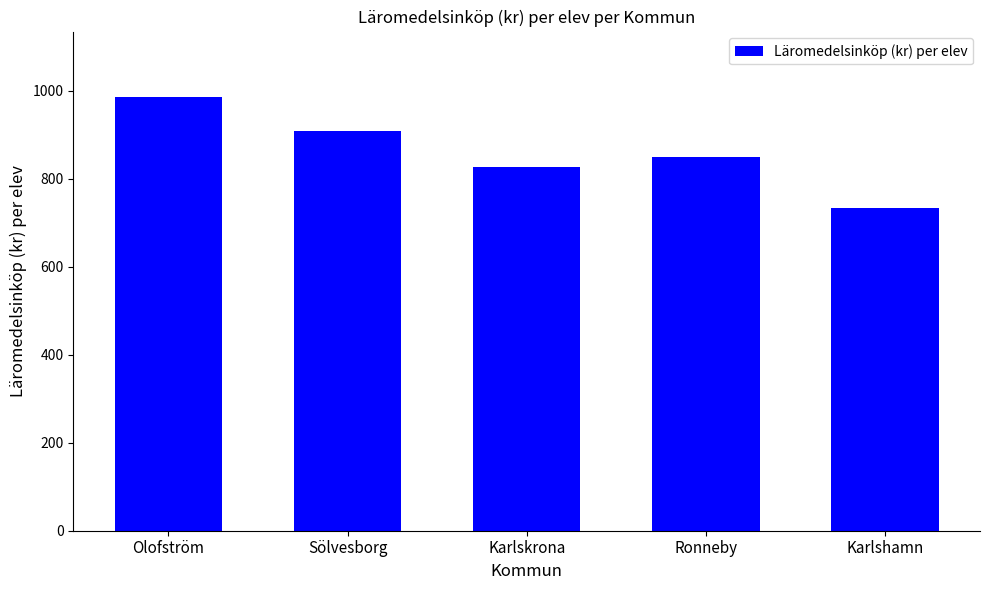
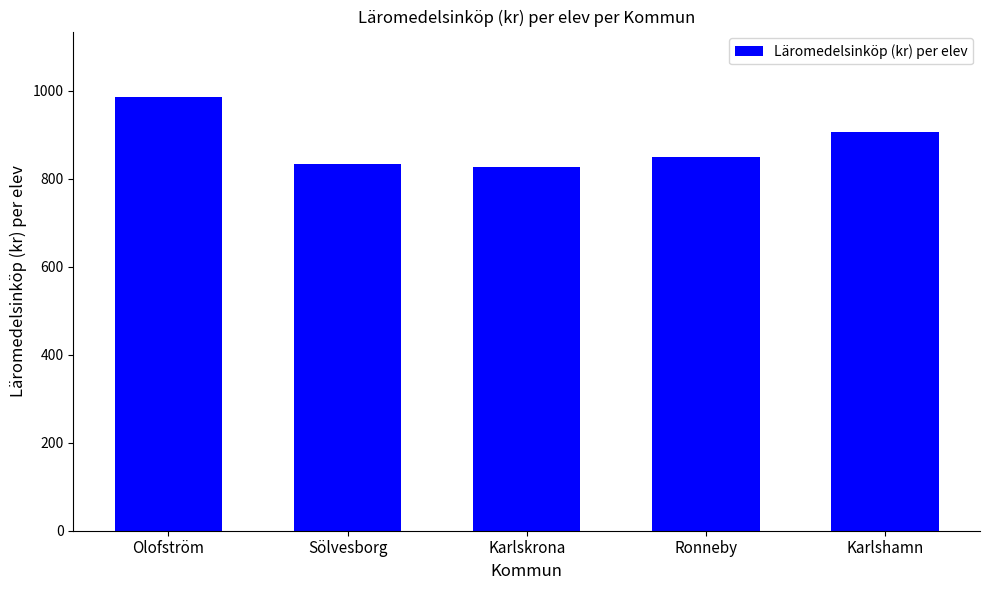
Sölvesborg: 910 -> 830
Karlshamn: 730 -> 910
